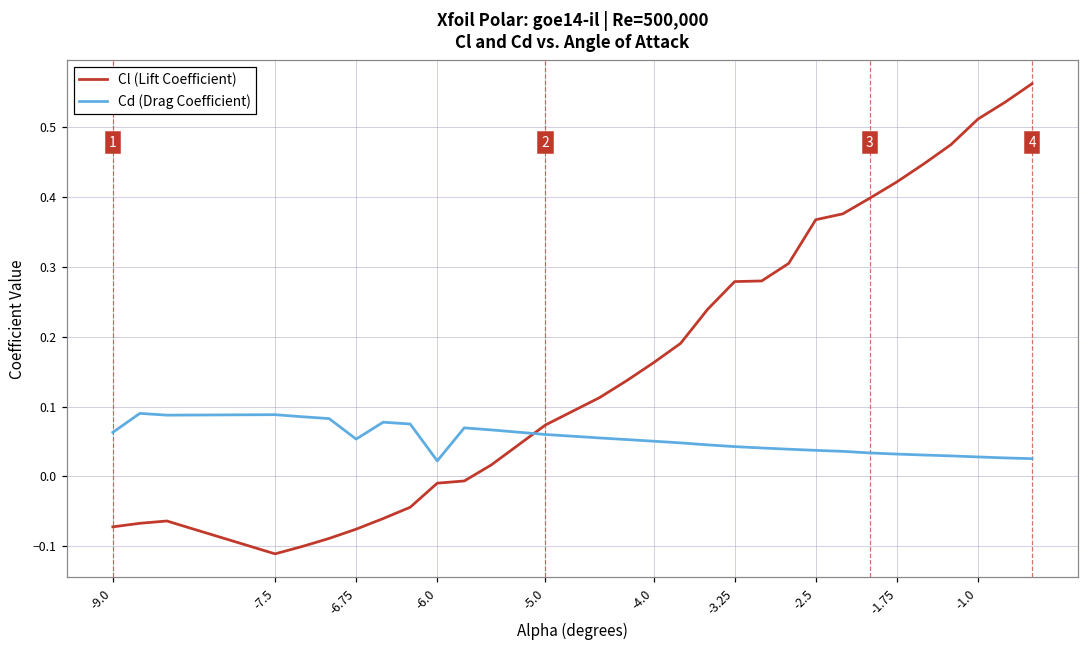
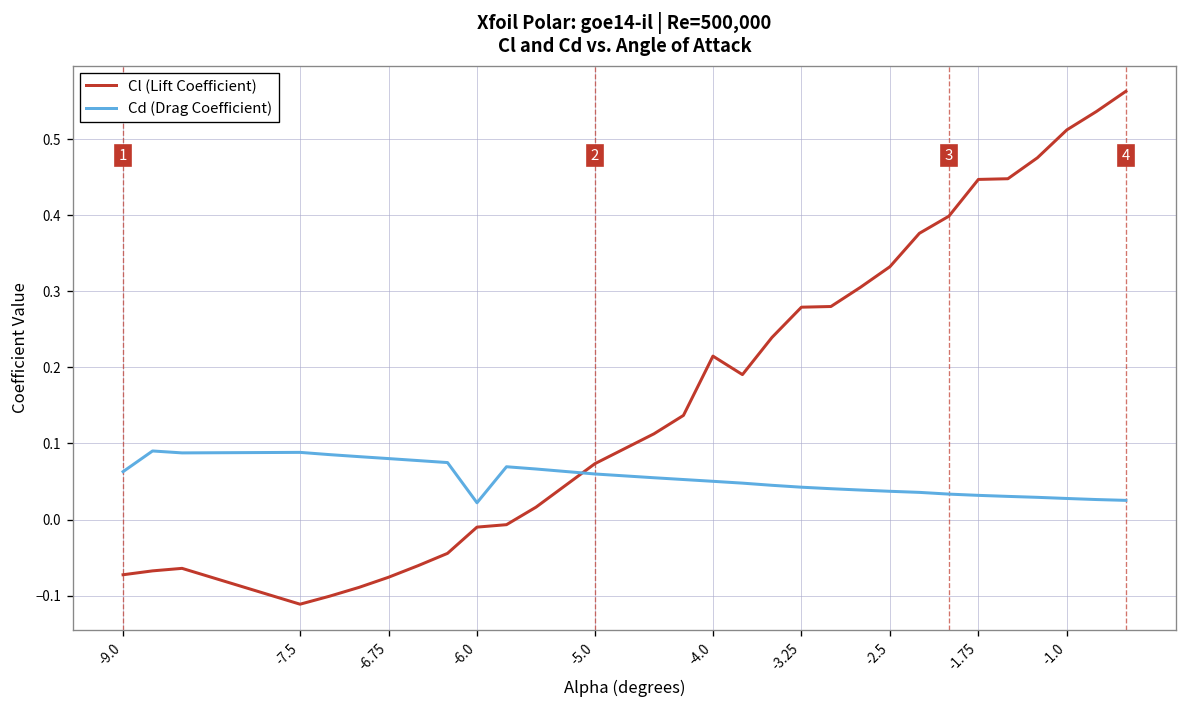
Cd (Drag Coefficient), -6.75: 0.05 -> 0.08
Cl (Lift Coefficient), -4.0: 0.16 -> 0.21
Cl (Lift Coefficient), -2.5: 0.37 -> 0.33
Cl (Lift Coefficient), -1.75: 0.42 -> 0.45
